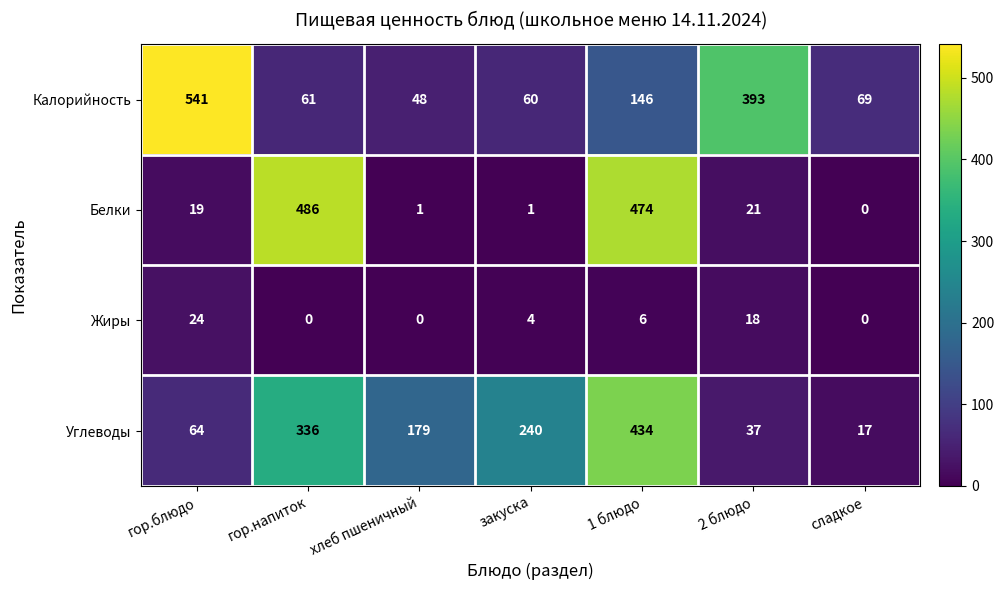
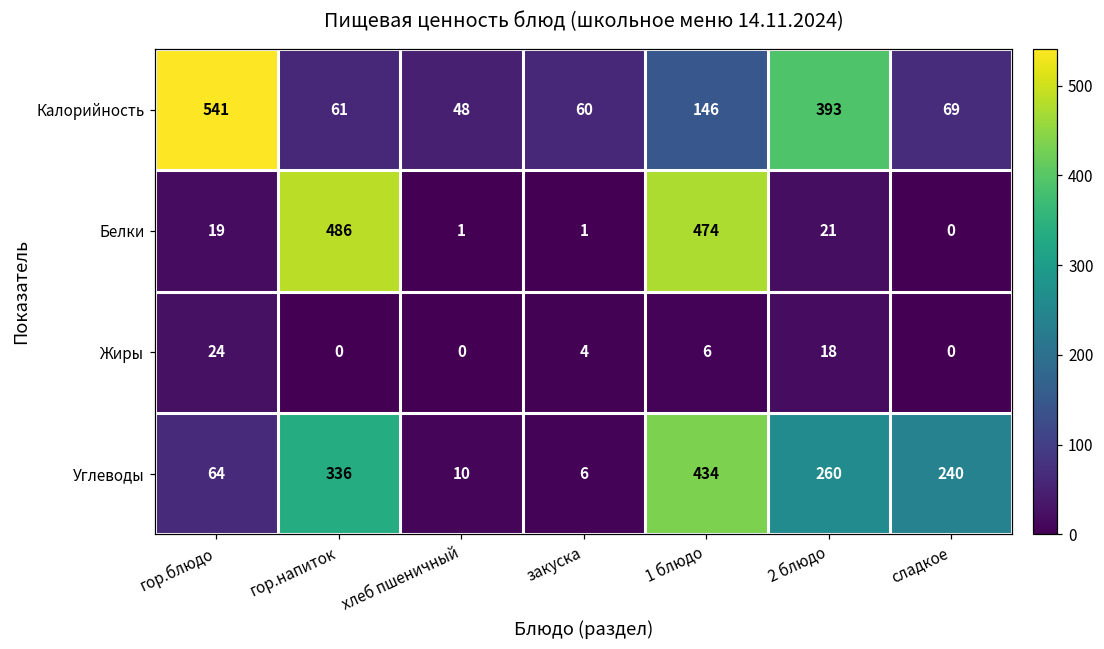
Углеводы, хлеб пшеничный: 179 -> 10
Углеводы, закуска: 240 -> 6
Углеводы, 2 блюдо: 37 -> 260
Углеводы, сладкое: 17 -> 240
